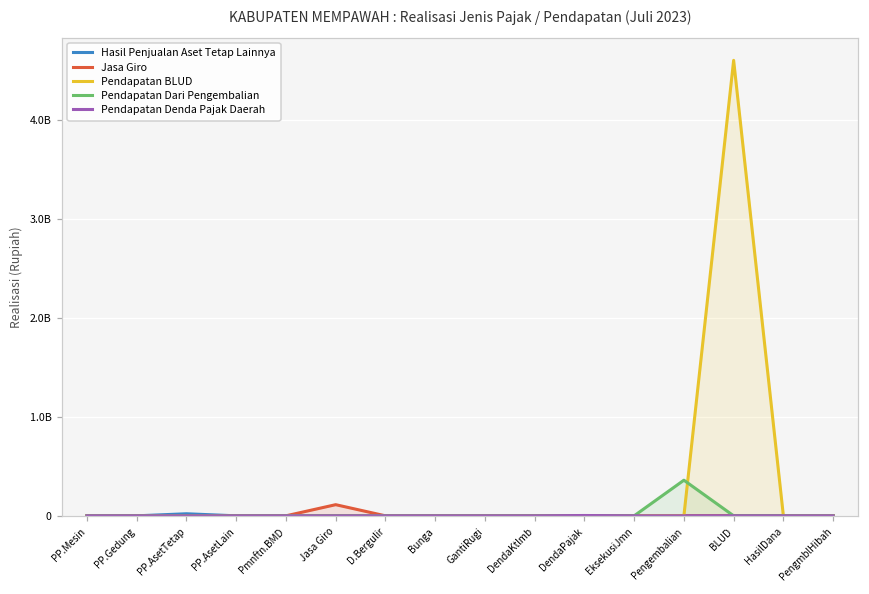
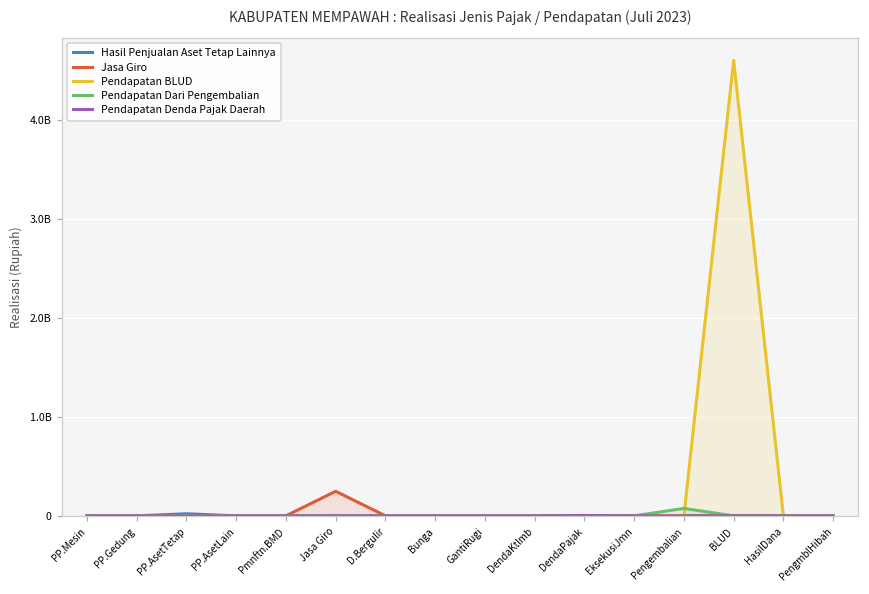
Jasa Giro, Jasa Giro: 100000000 -> 200000000
Pendapatan Dari Pengembalian, Pengembalian: 400000000 -> 100000000
